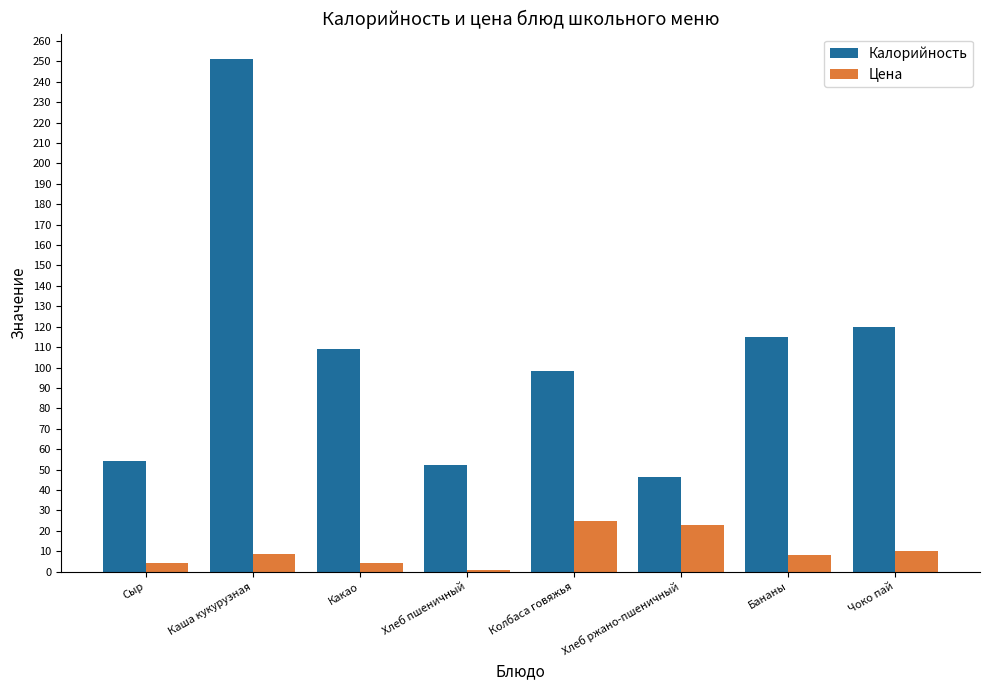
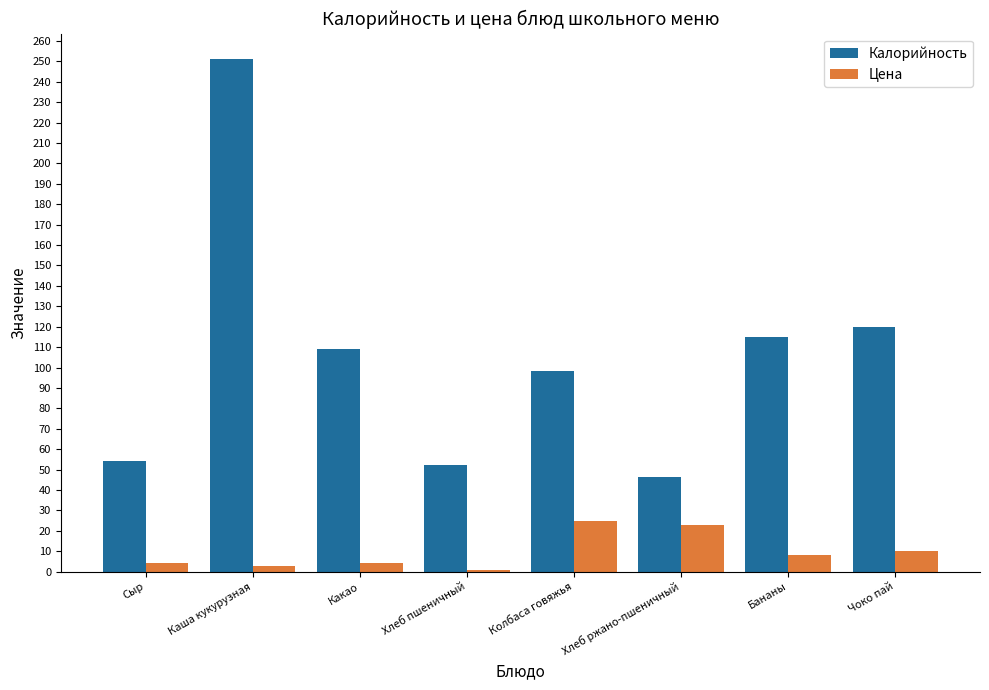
Цена, Каша кукурузная: 8 -> 3
